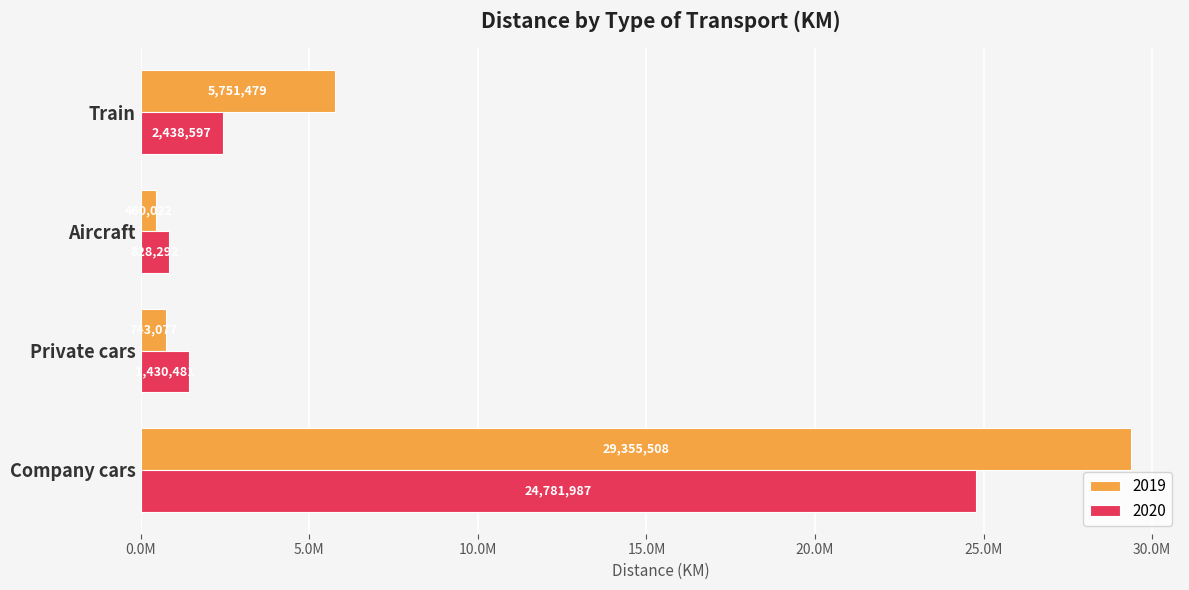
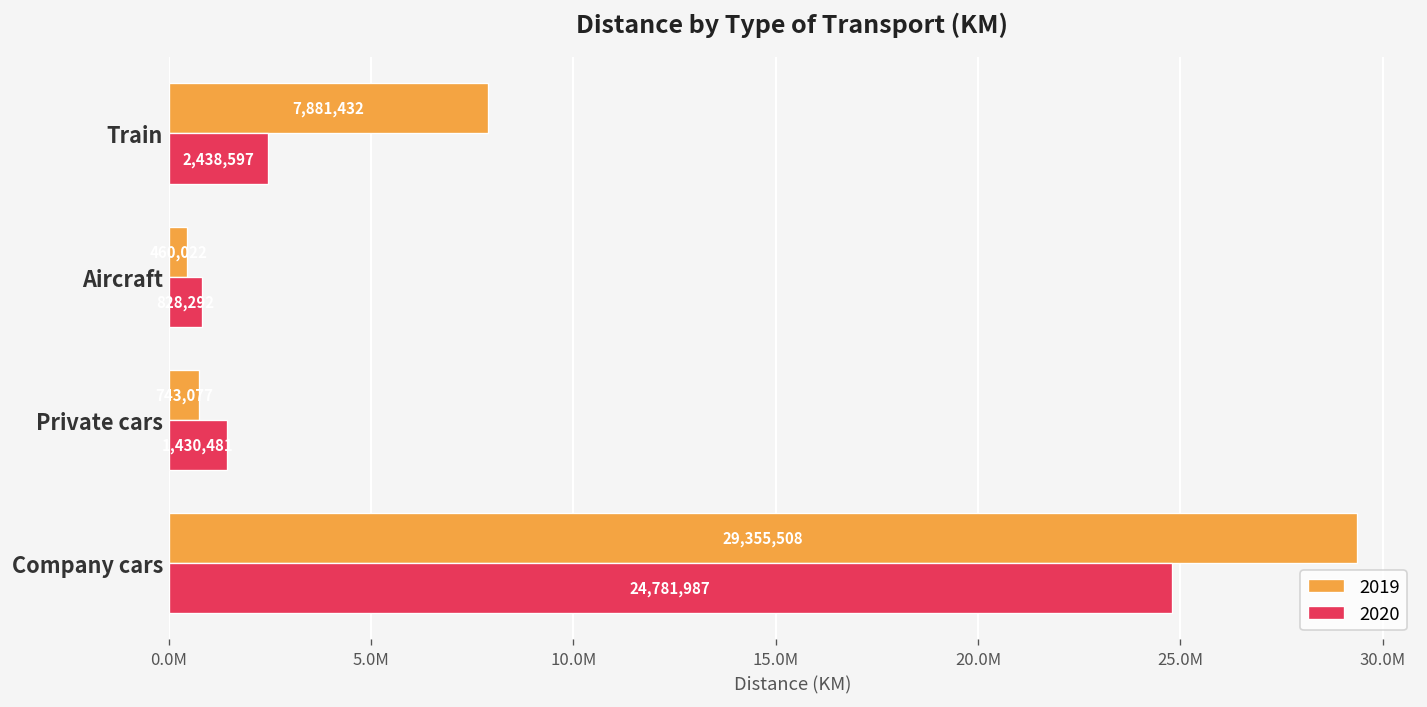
2019, Train: 5,751,479 -> 7,881,432
